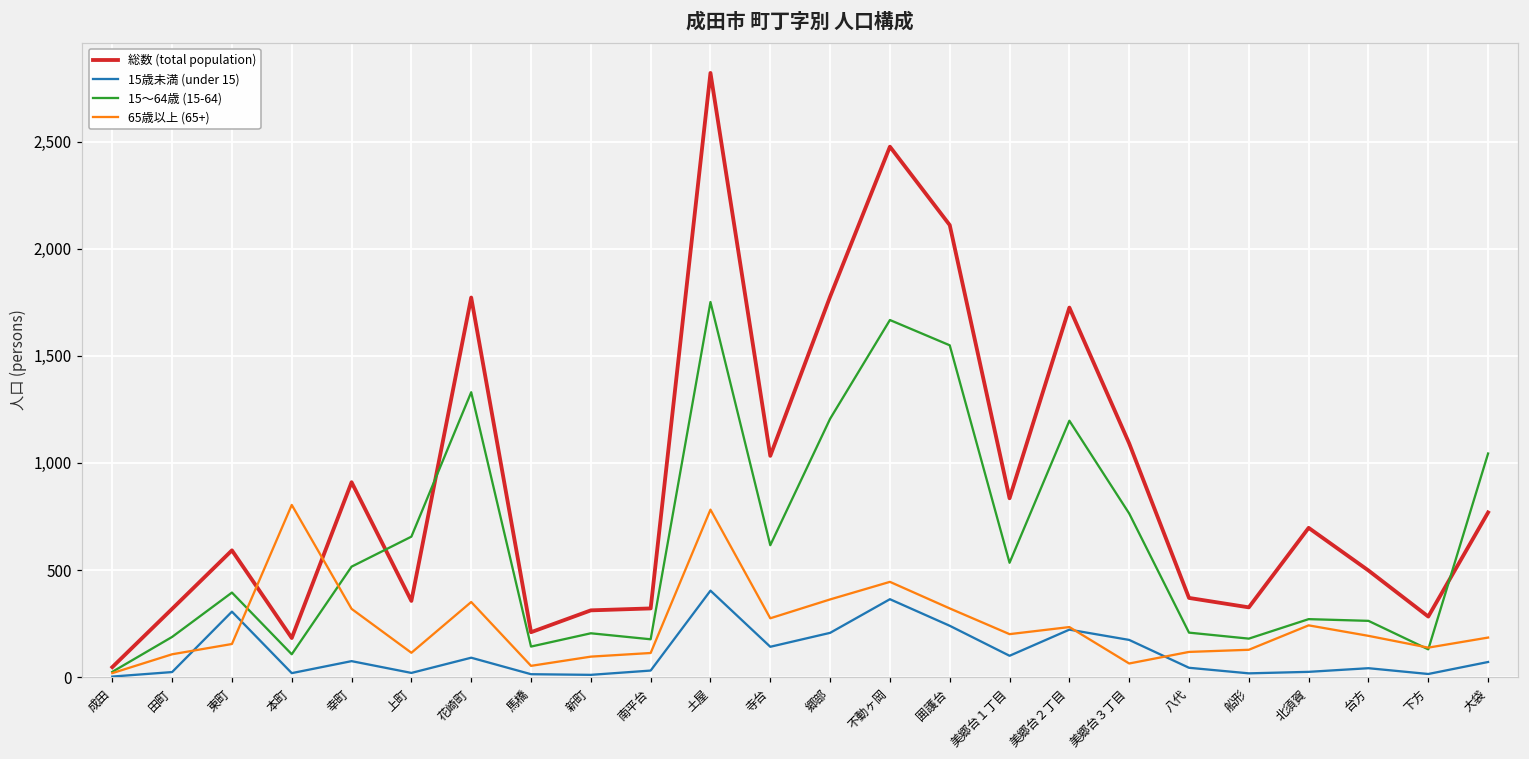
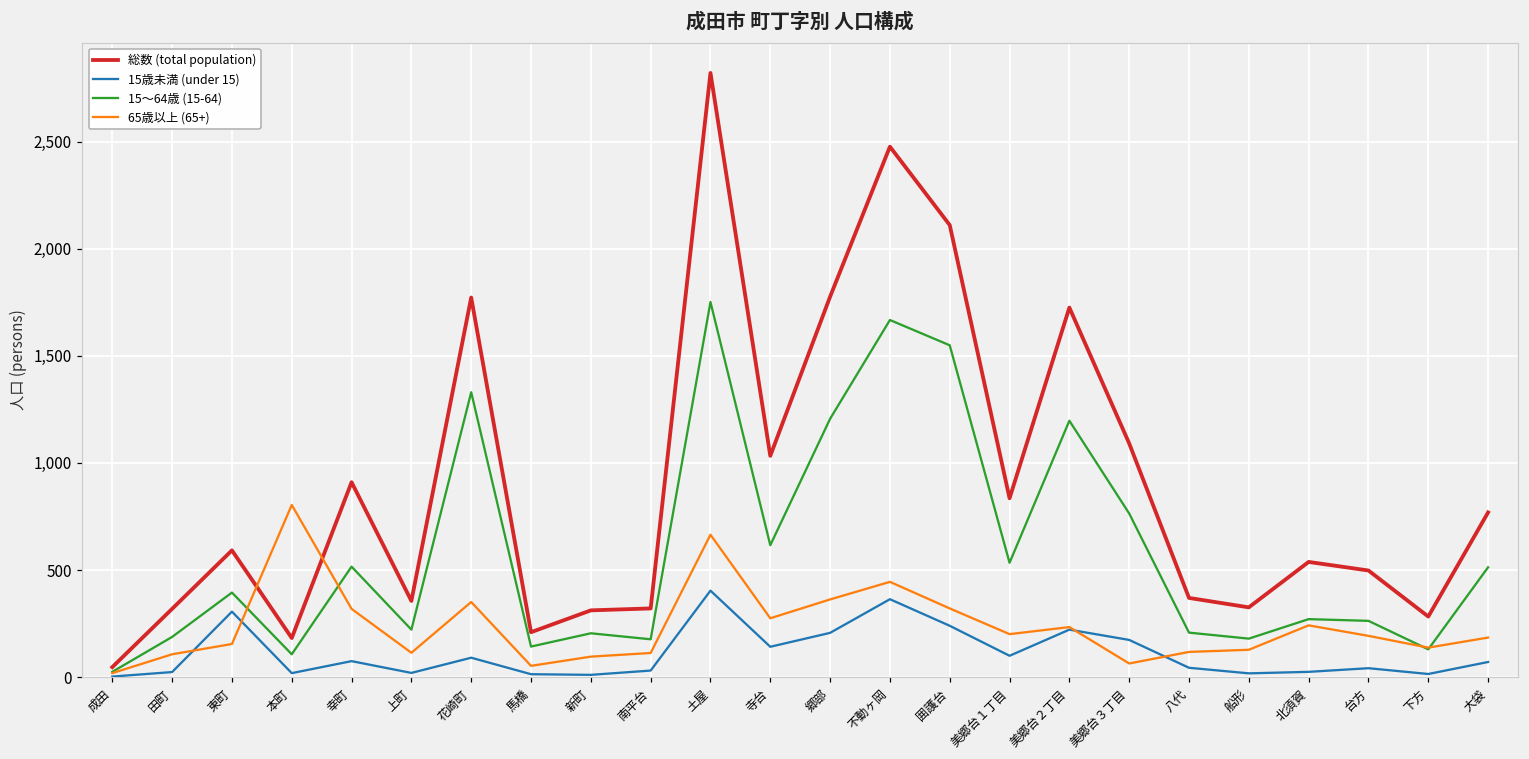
15～64歳 (15-64), 上町: 660 -> 220
65歳以上 (65+), 土屋: 780 -> 670
総数 (total population), 北須賀: 700 -> 540
15～64歳 (15-64), 大袋: 1,040 -> 510
